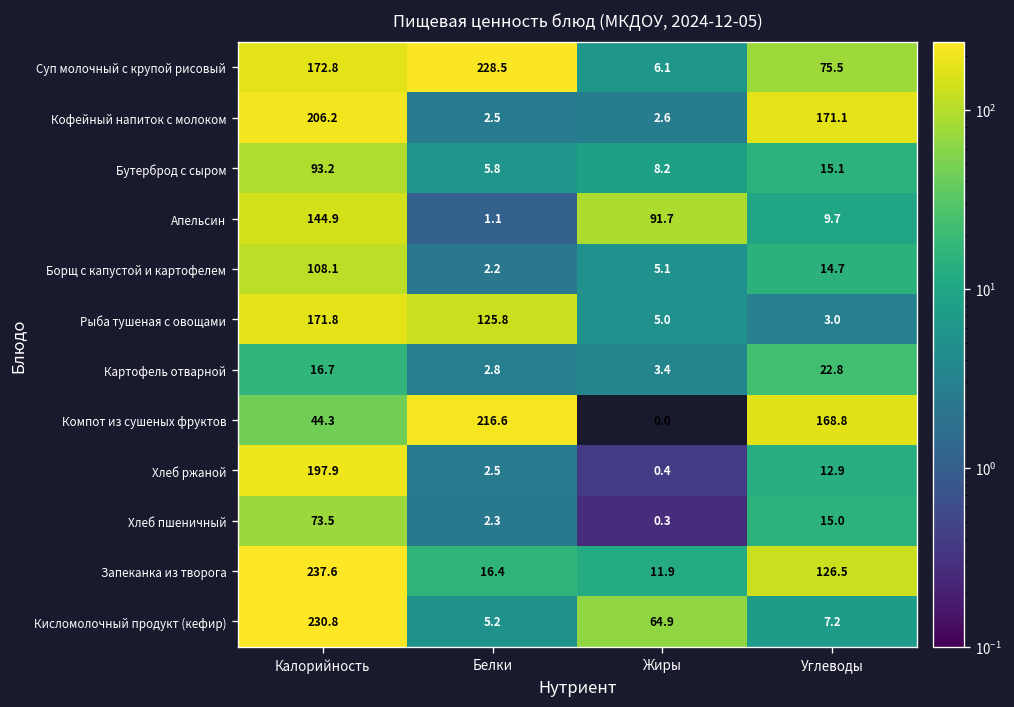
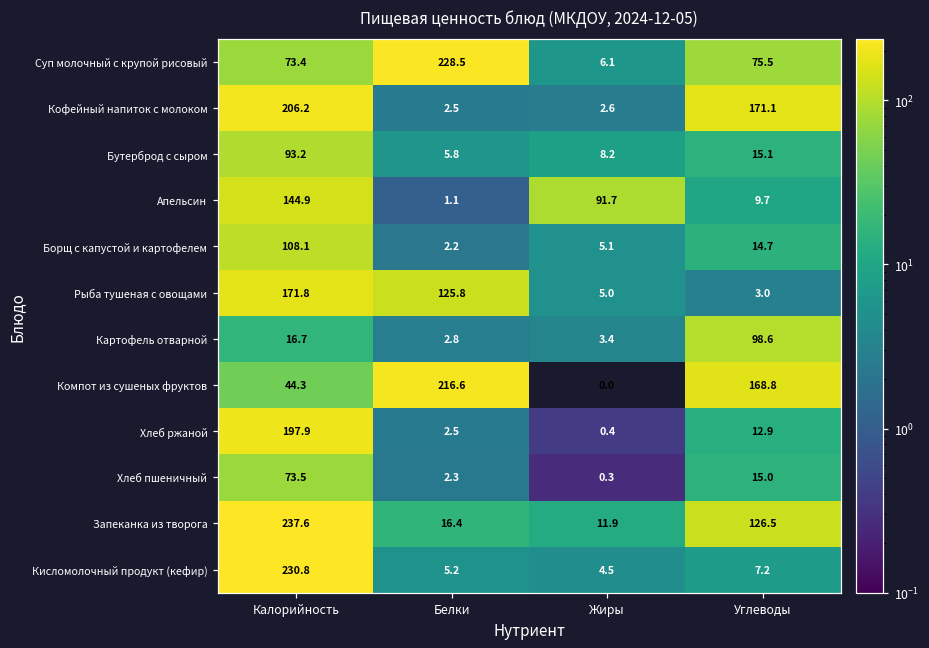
Суп молочный с крупой рисовый, Калорийность: 172.8 -> 73.4
Картофель отварной, Углеводы: 22.8 -> 98.6
Кисломолочный продукт (кефир), Жиры: 64.9 -> 4.5
